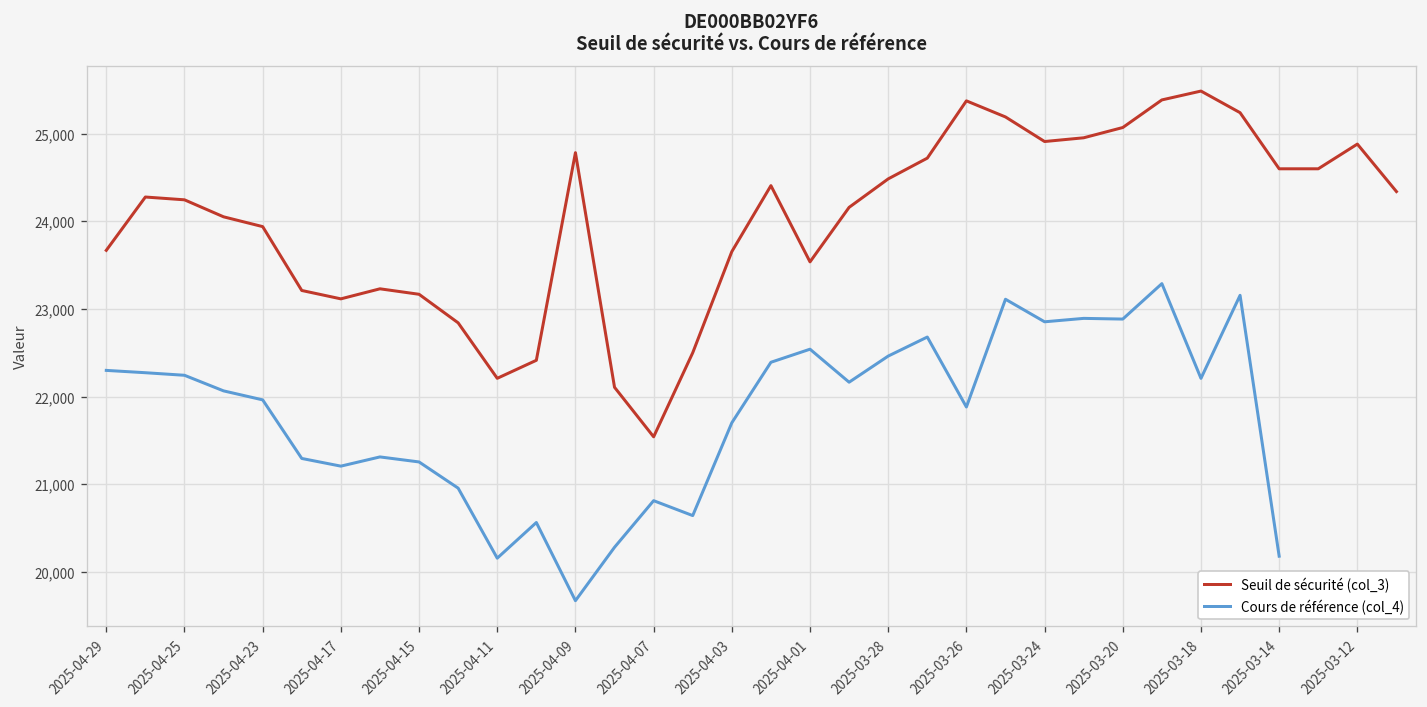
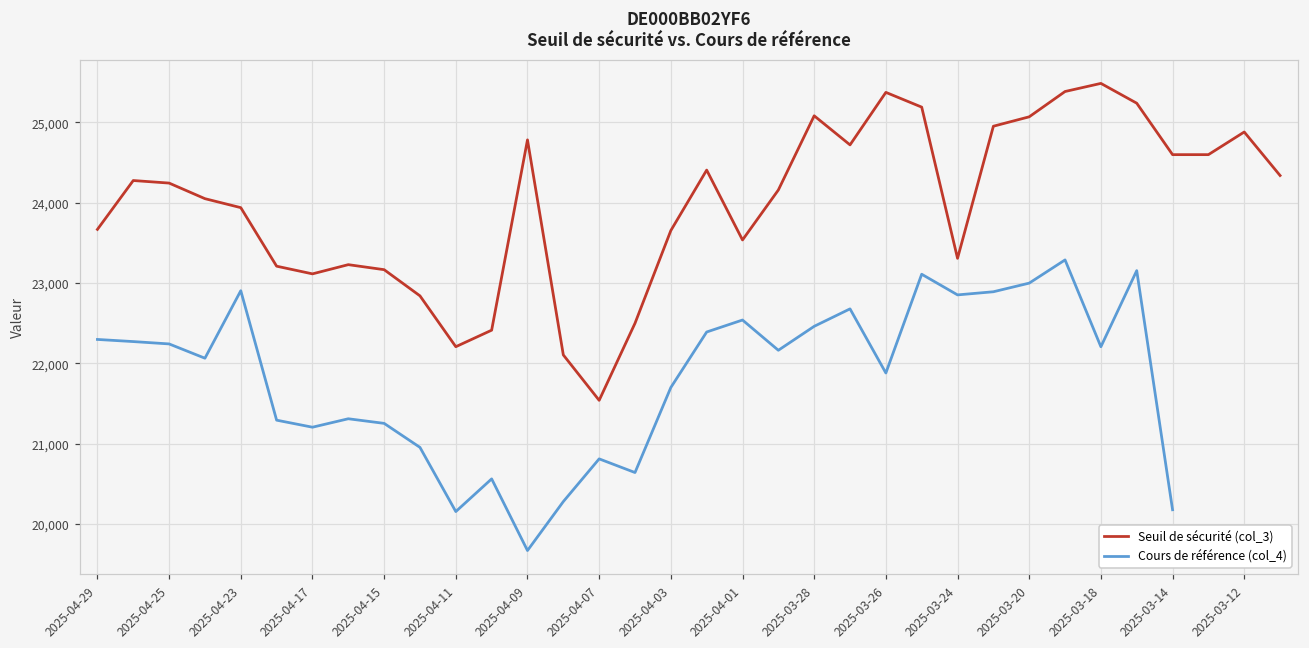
Cours de référence (col_4), 2025-04-23: 22,000 -> 22,900
Seuil de sécurité (col_3), 2025-03-28: 24,500 -> 25,100
Seuil de sécurité (col_3), 2025-03-24: 24,900 -> 23,300
Cours de référence (col_4), 2025-03-20: 22,900 -> 23,000
